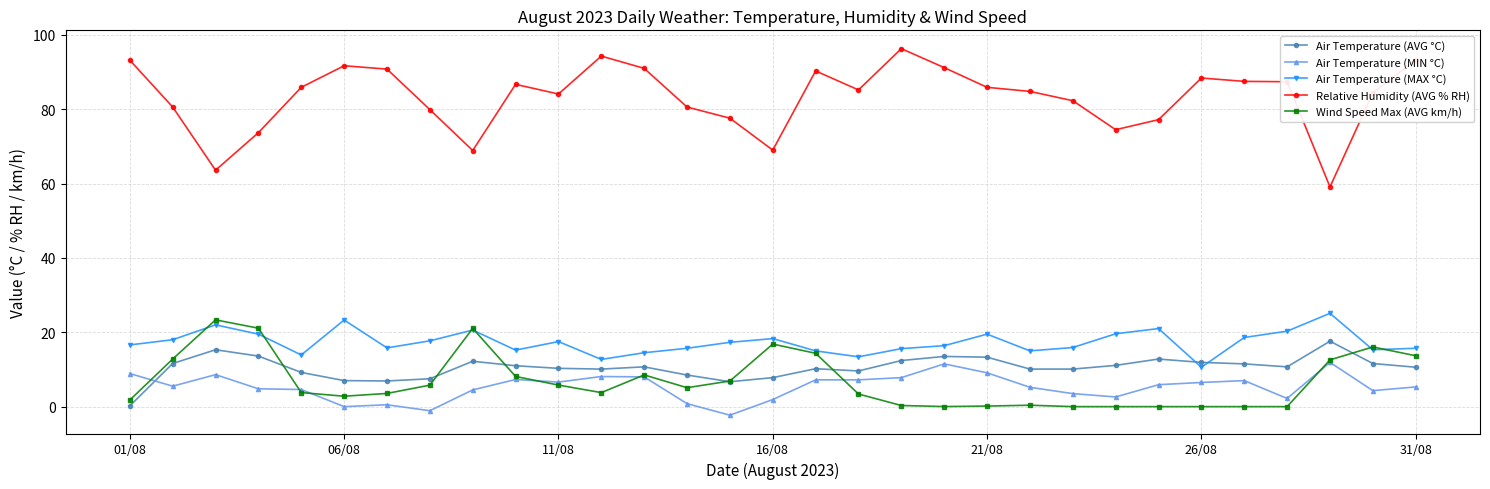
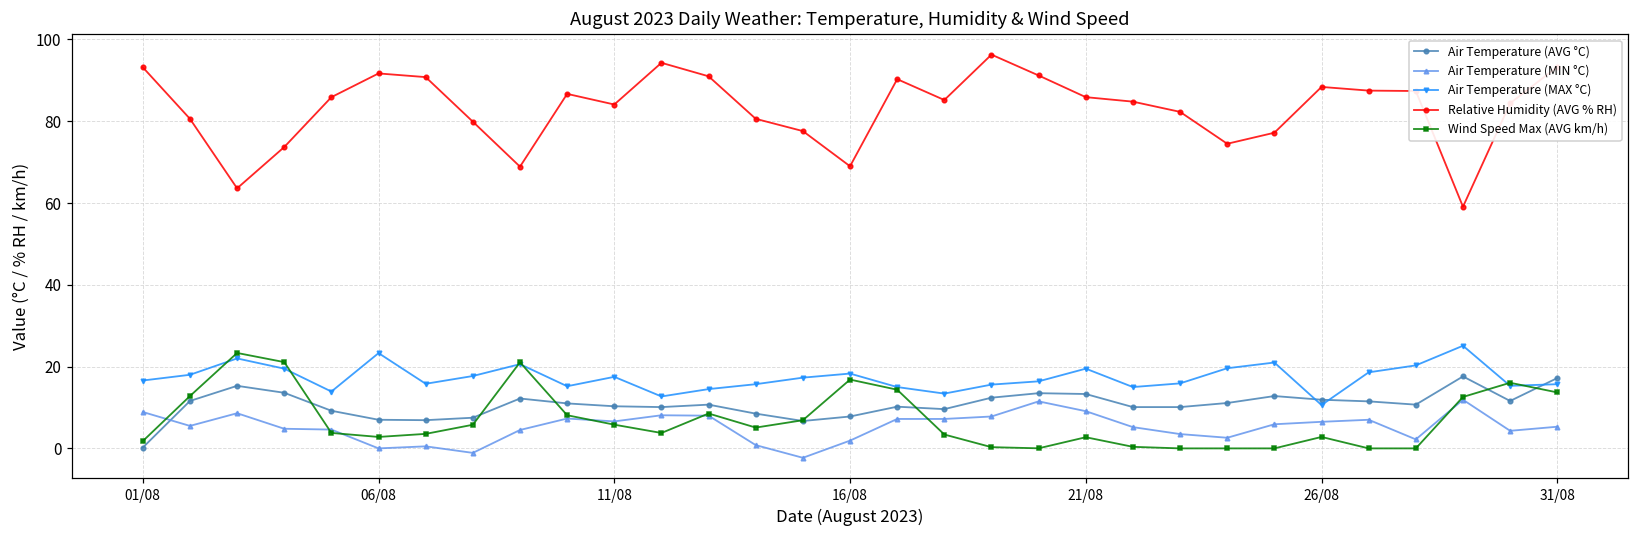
Wind Speed Max (AVG km/h), 21/08: 0 -> 3
Wind Speed Max (AVG km/h), 26/08: 0 -> 3
Air Temperature (AVG °C), 31/08: 11 -> 17
